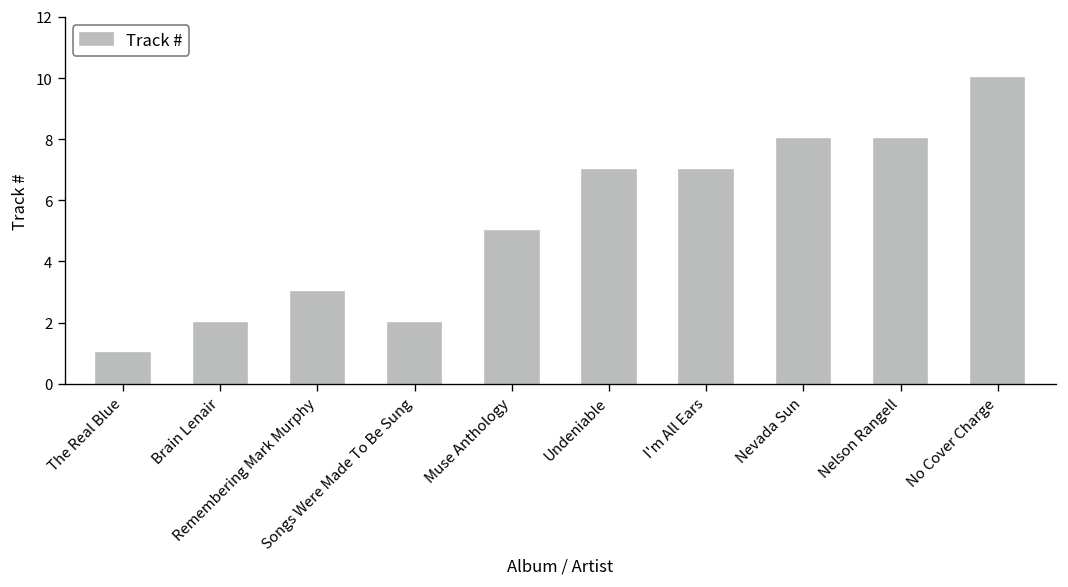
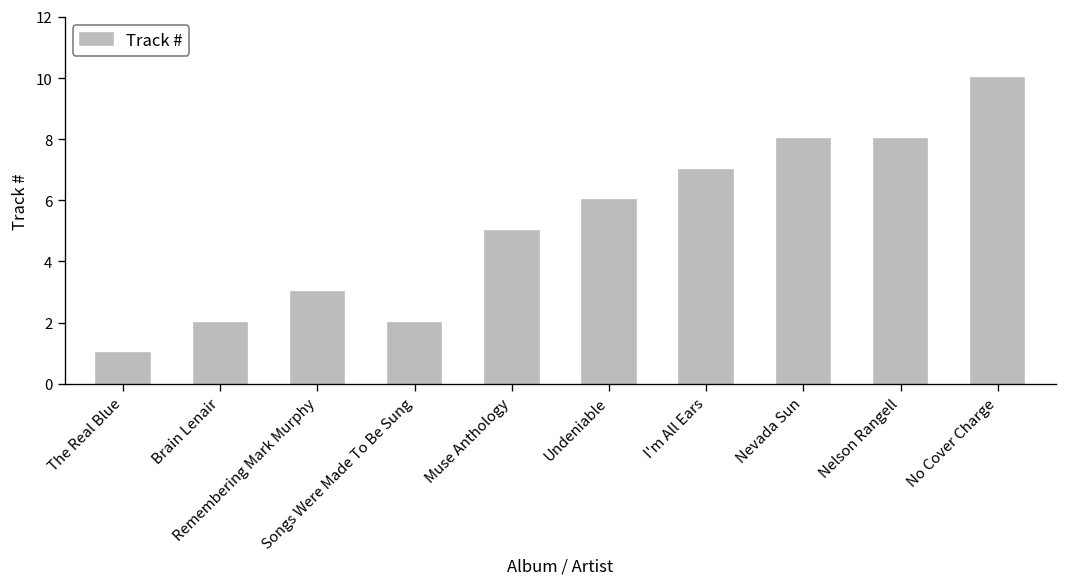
Undeniable: 7 -> 6
